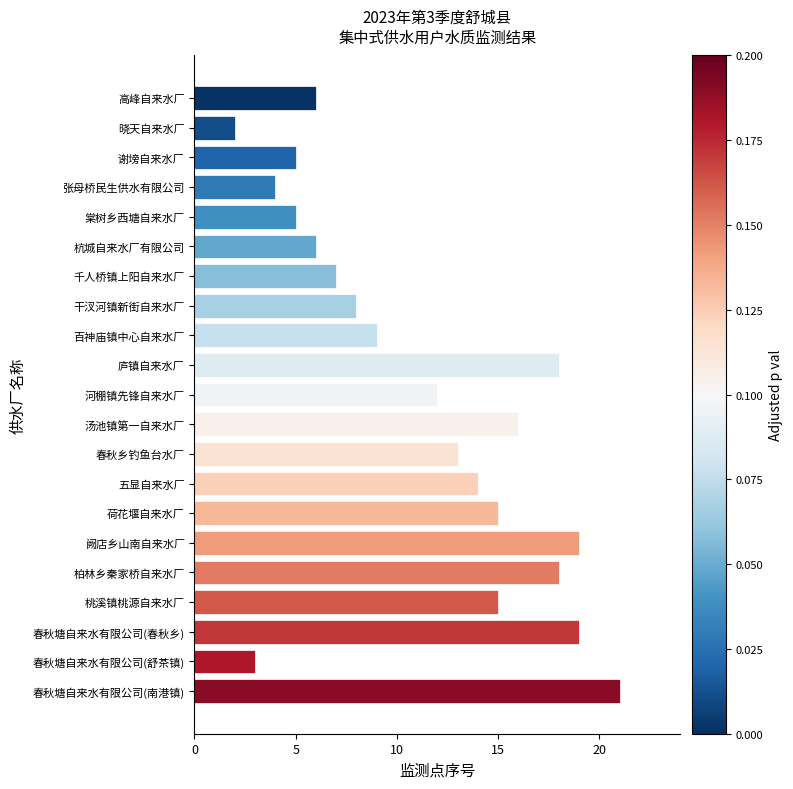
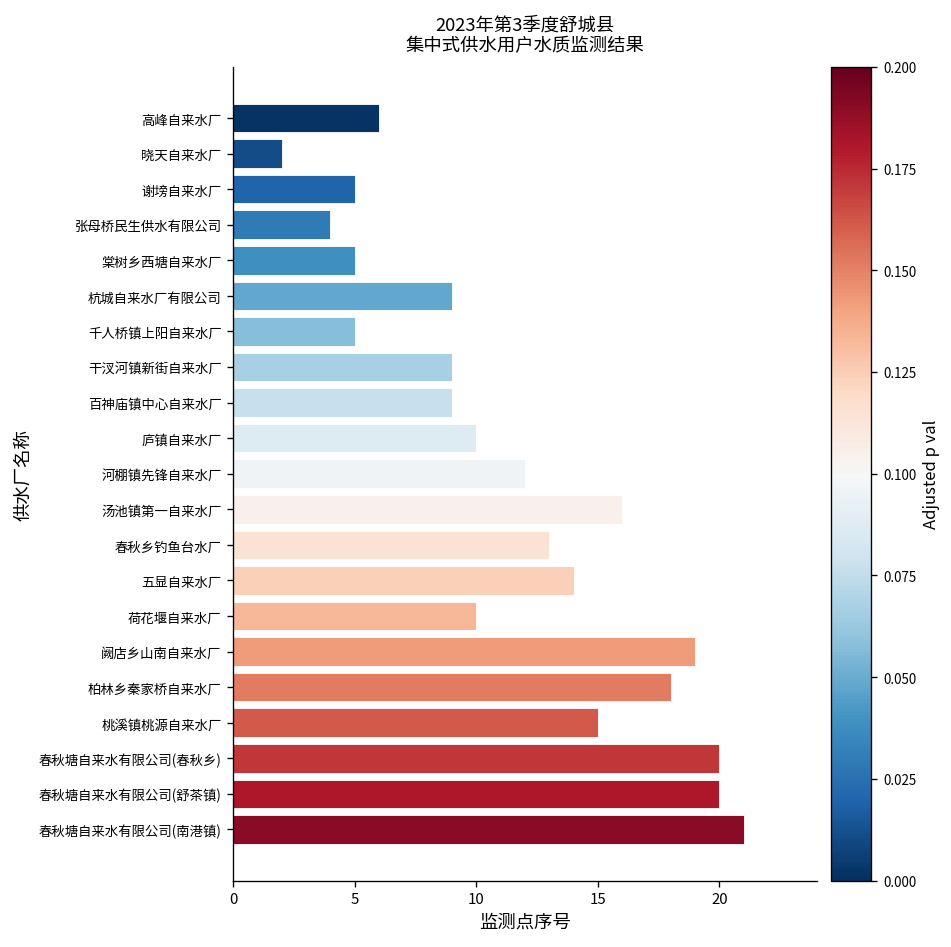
杭城自来水厂有限公司: 6 -> 9
千人桥镇上阳自来水厂: 7 -> 5
干汊河镇新街自来水厂: 8 -> 9
庐镇自来水厂: 18 -> 10
荷花堰自来水厂: 15 -> 10
春秋塘自来水有限公司(春秋乡): 19 -> 20
春秋塘自来水有限公司(舒茶镇): 3 -> 20
